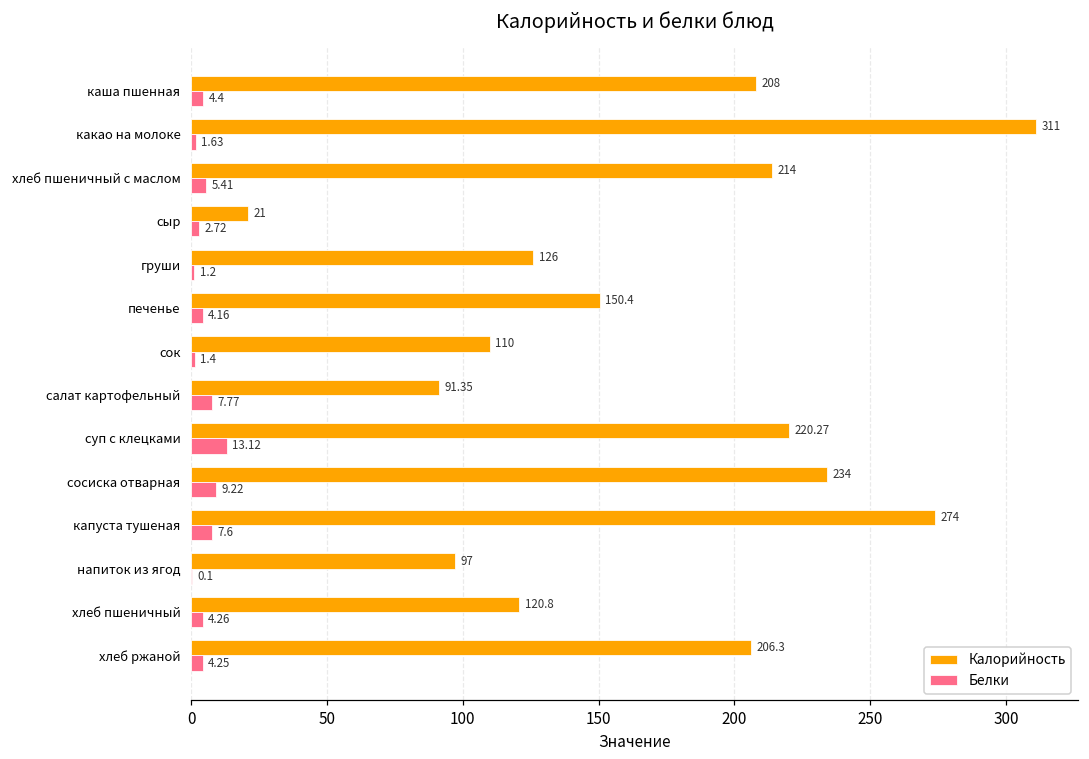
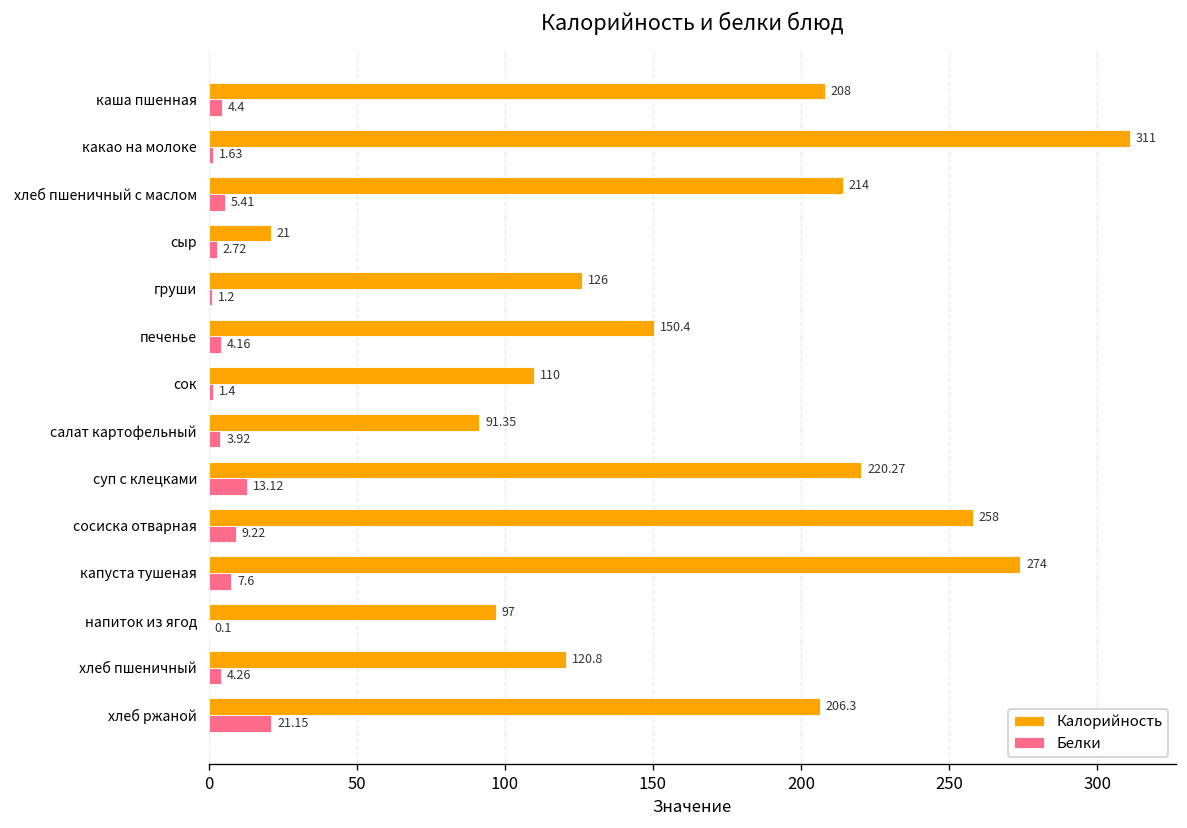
Белки, салат картофельный: 7.77 -> 3.92
Калорийность, сосиска отварная: 234 -> 258
Белки, хлеб ржаной: 4.25 -> 21.15
